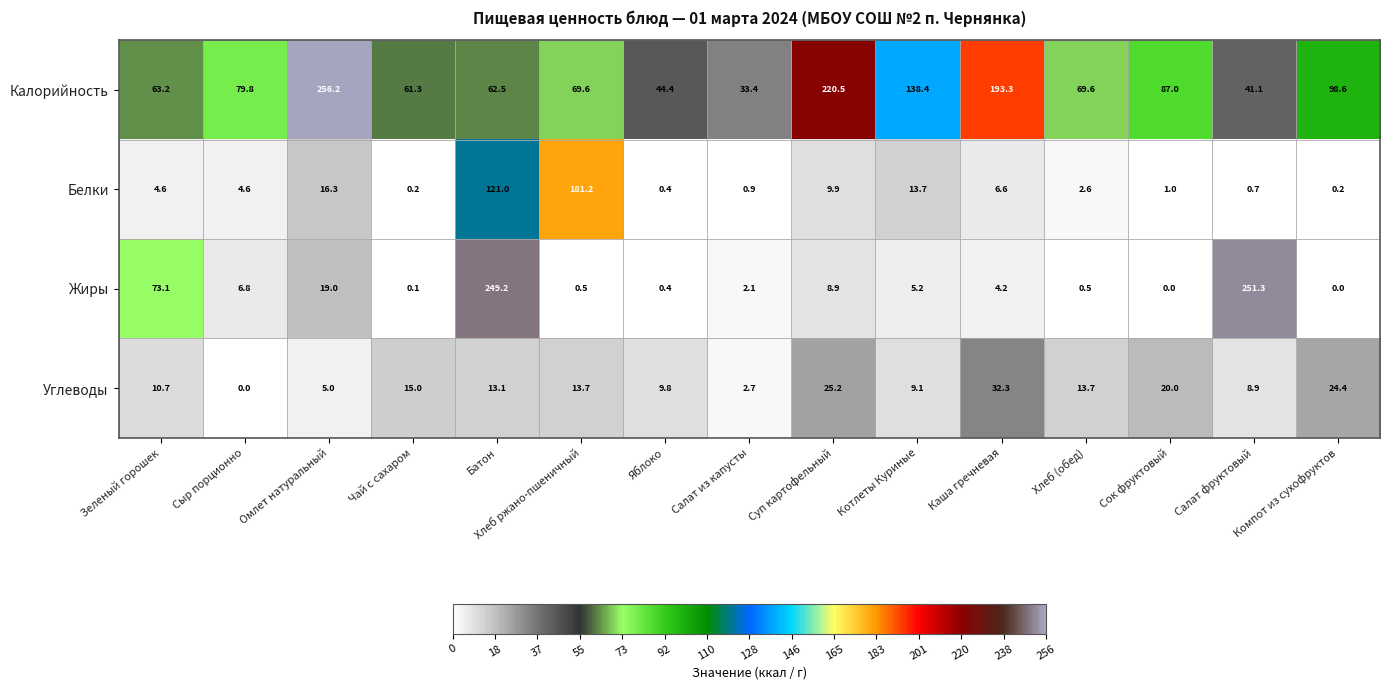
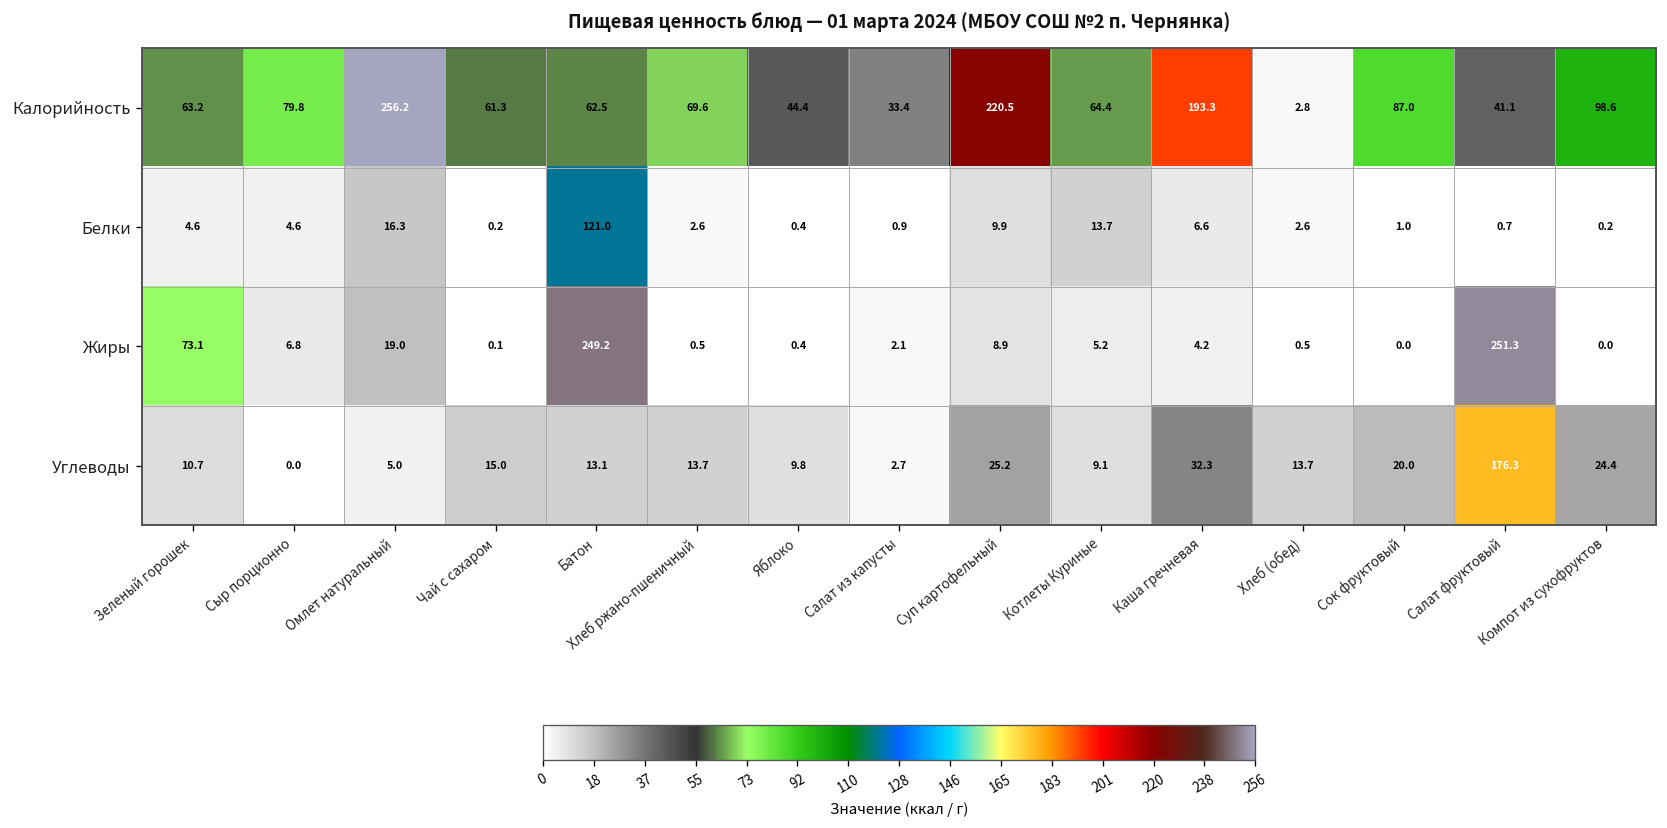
Калорийность, Котлеты Куриные: 138.4 -> 64.4
Калорийность, Хлеб (обед): 69.6 -> 2.8
Белки, Хлеб ржано-пшеничный: 181.2 -> 2.6
Углеводы, Салат фруктовый: 8.9 -> 176.3
